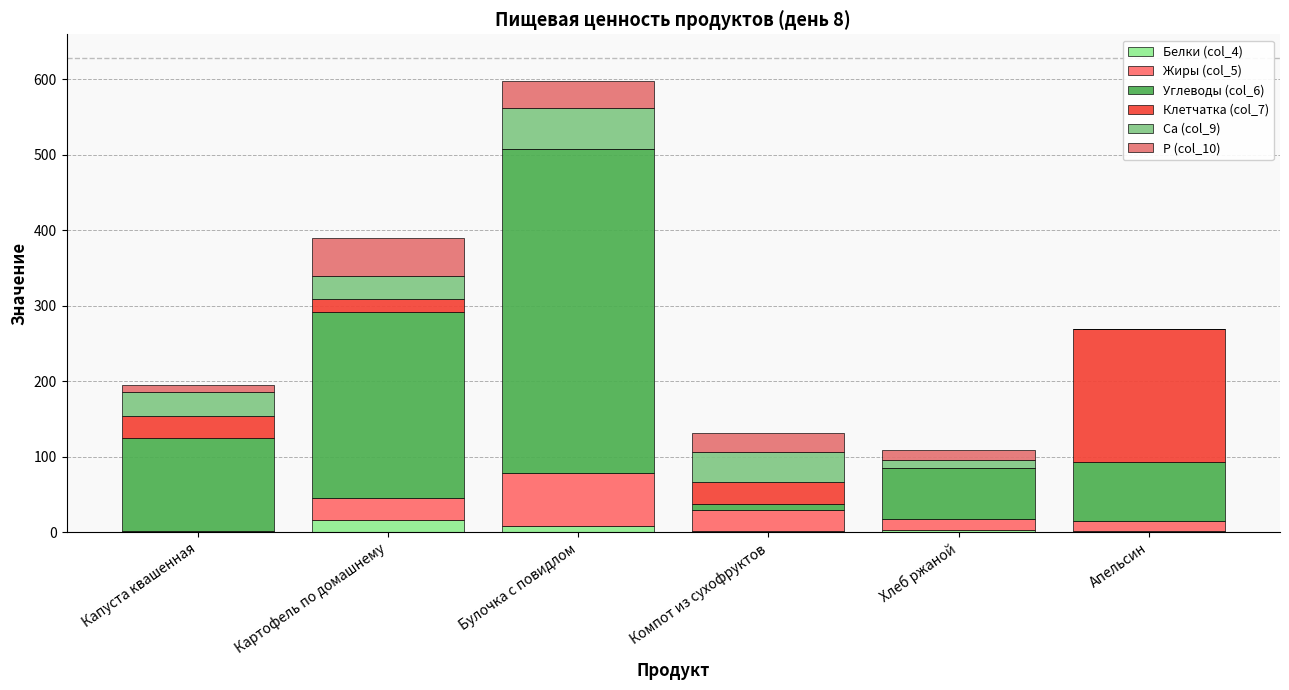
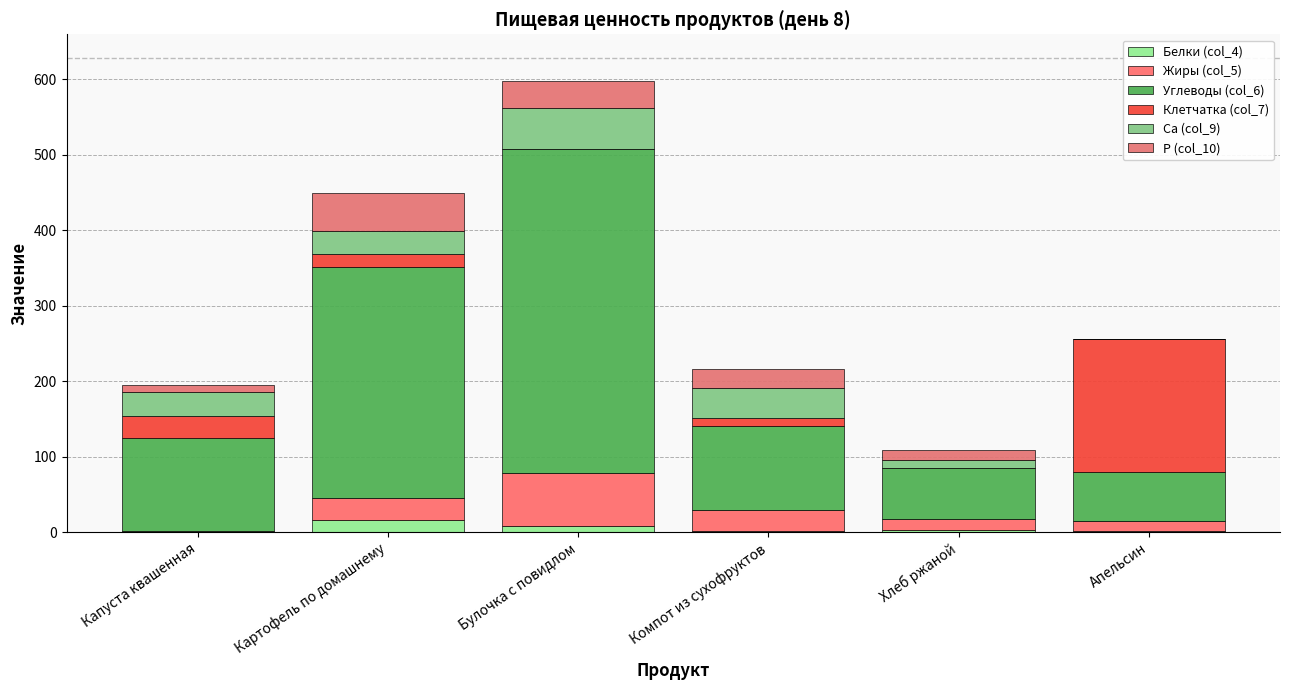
Углеводы (col_6), Картофель по домашнему: 250 -> 310
Углеводы (col_6), Компот из сухофруктов: 10 -> 110
Клетчатка (col_7), Компот из сухофруктов: 30 -> 10
Углеводы (col_6), Апельсин: 80 -> 70
